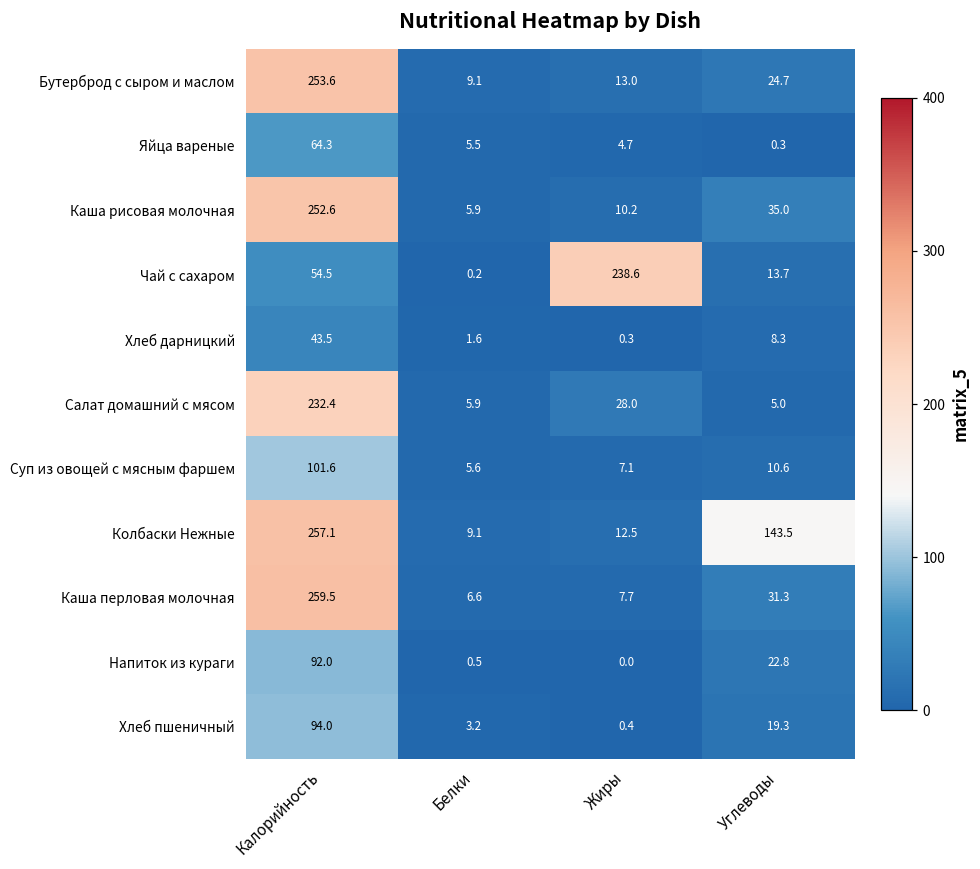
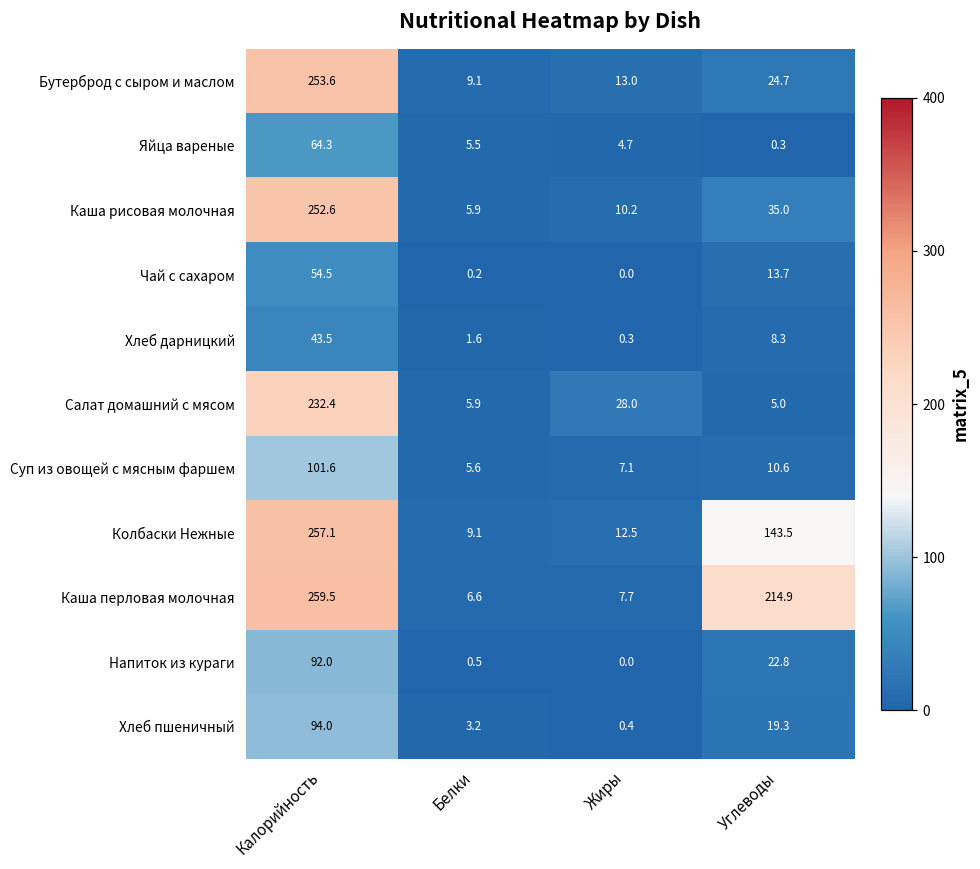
Чай с сахаром, Жиры: 238.6 -> 0.0
Каша перловая молочная, Углеводы: 31.3 -> 214.9
